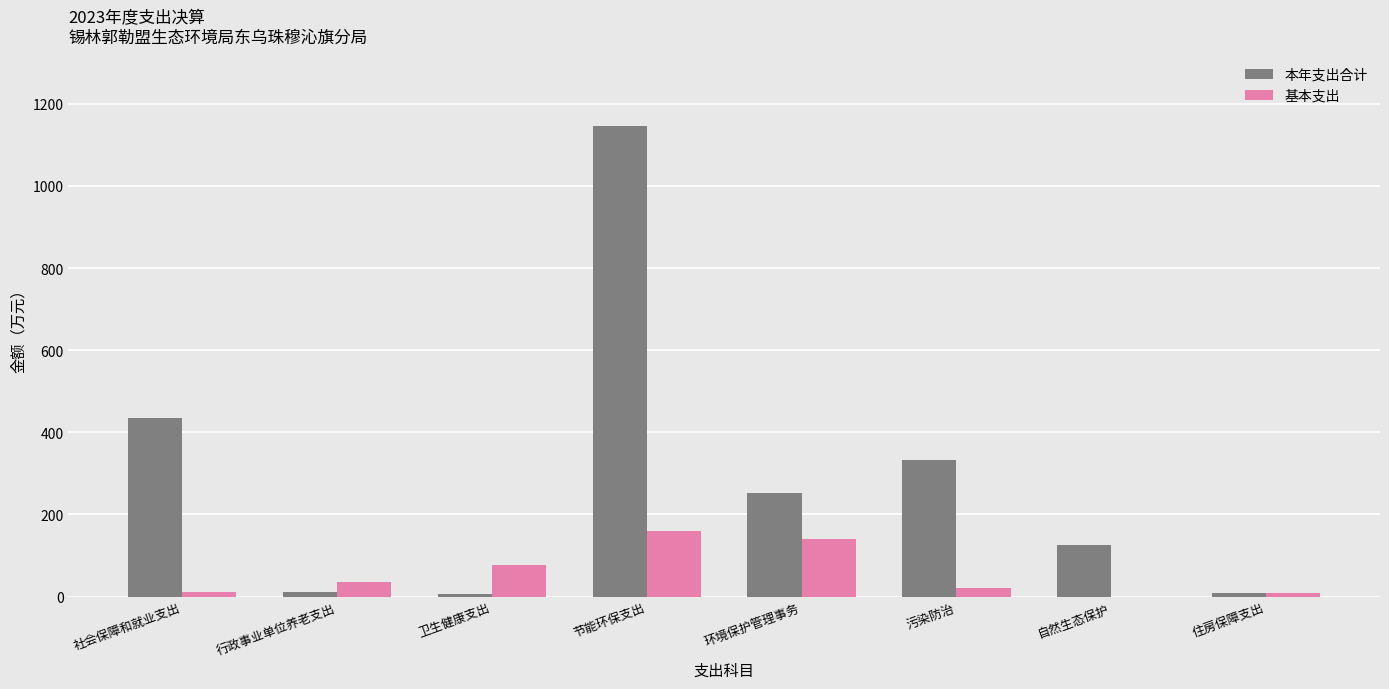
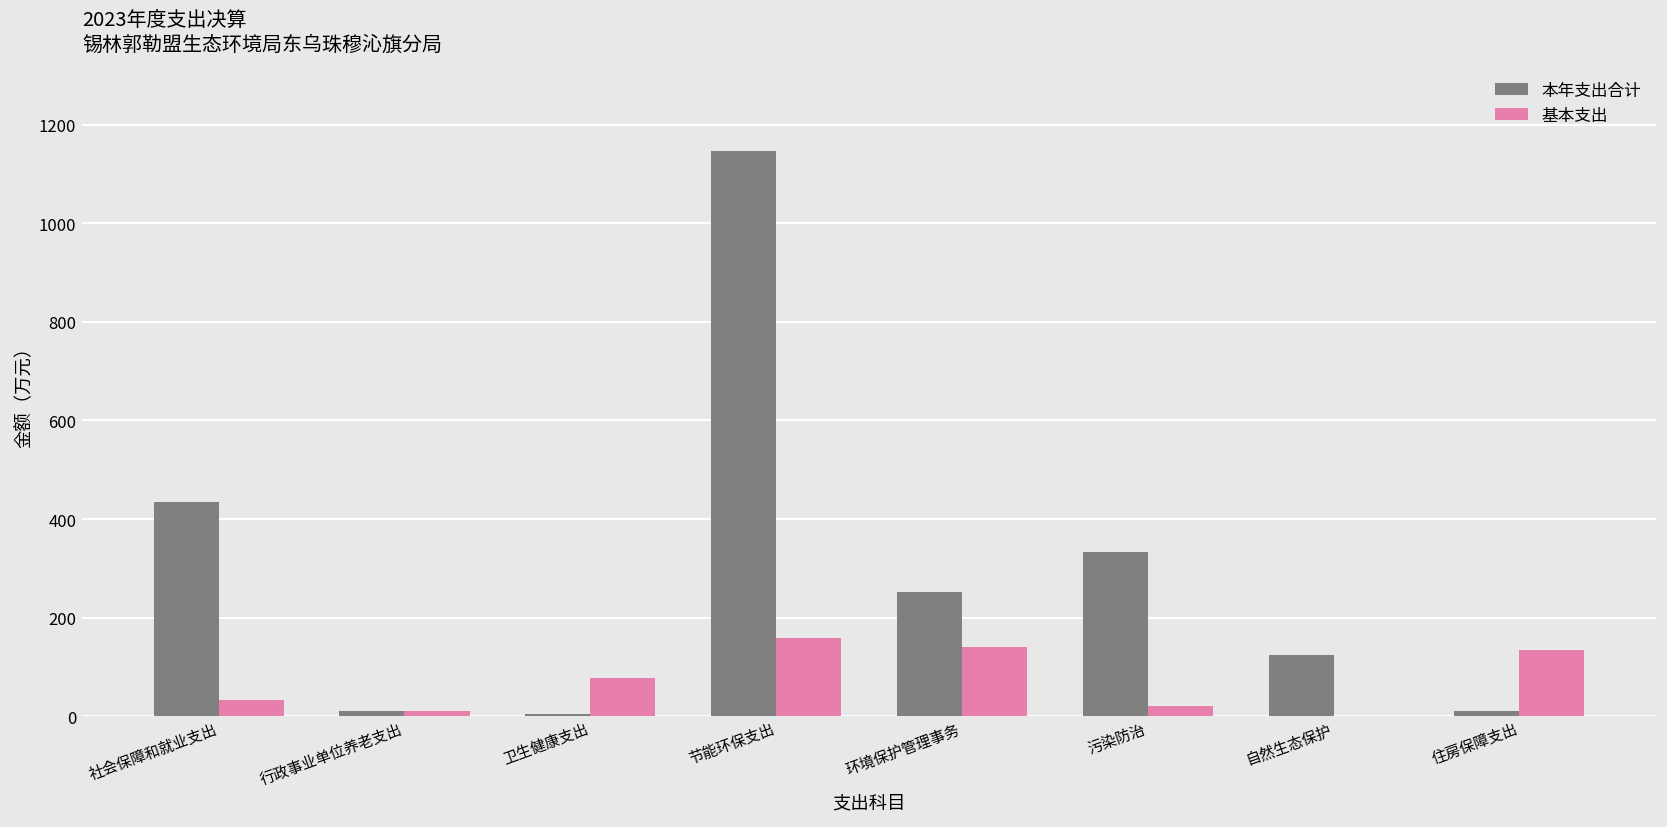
基本支出, 社会保障和就业支出: 10 -> 30
基本支出, 行政事业单位养老支出: 40 -> 10
基本支出, 住房保障支出: 10 -> 130
